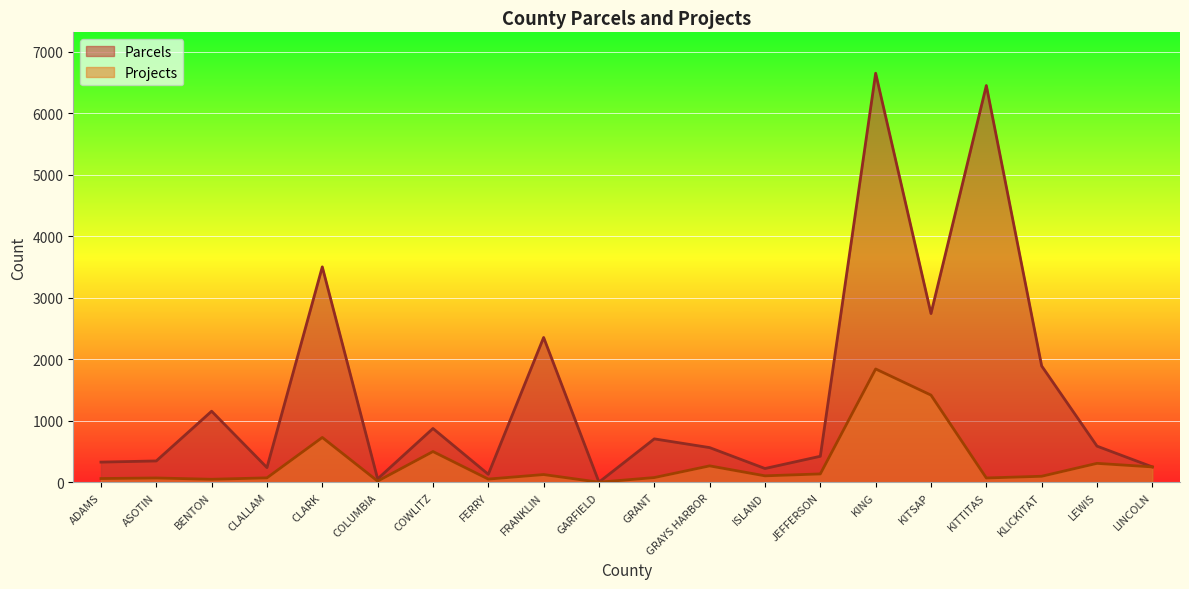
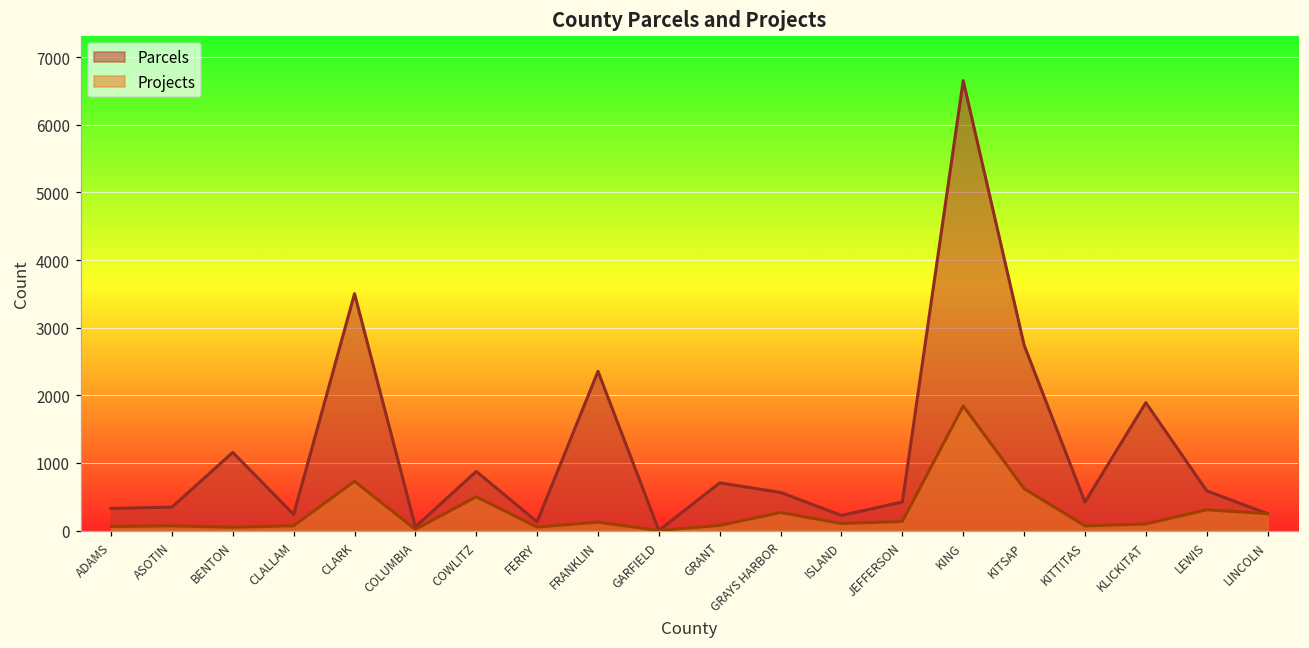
Projects, KITSAP: 1400 -> 600
Parcels, KITTITAS: 6500 -> 400
